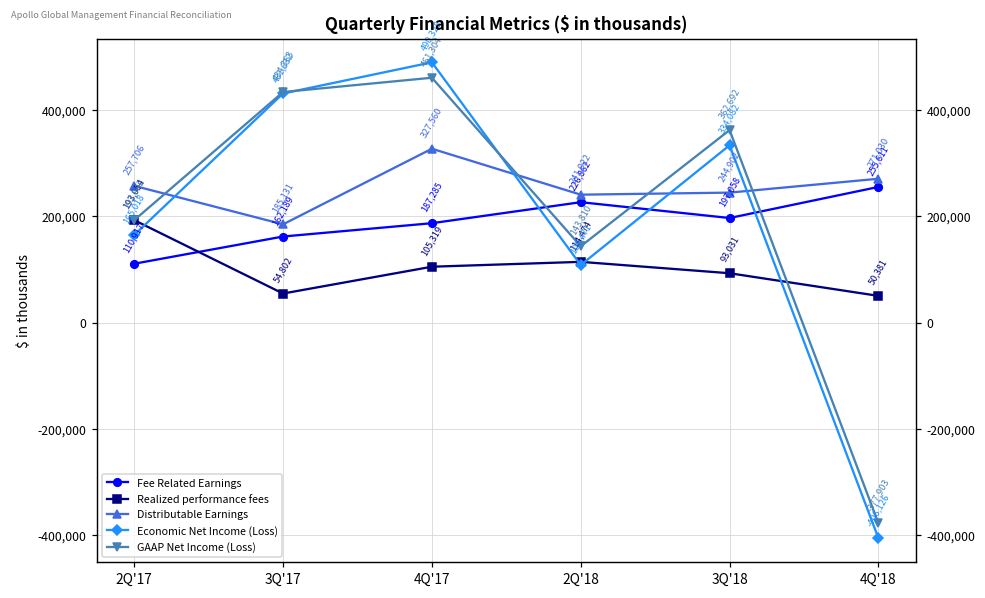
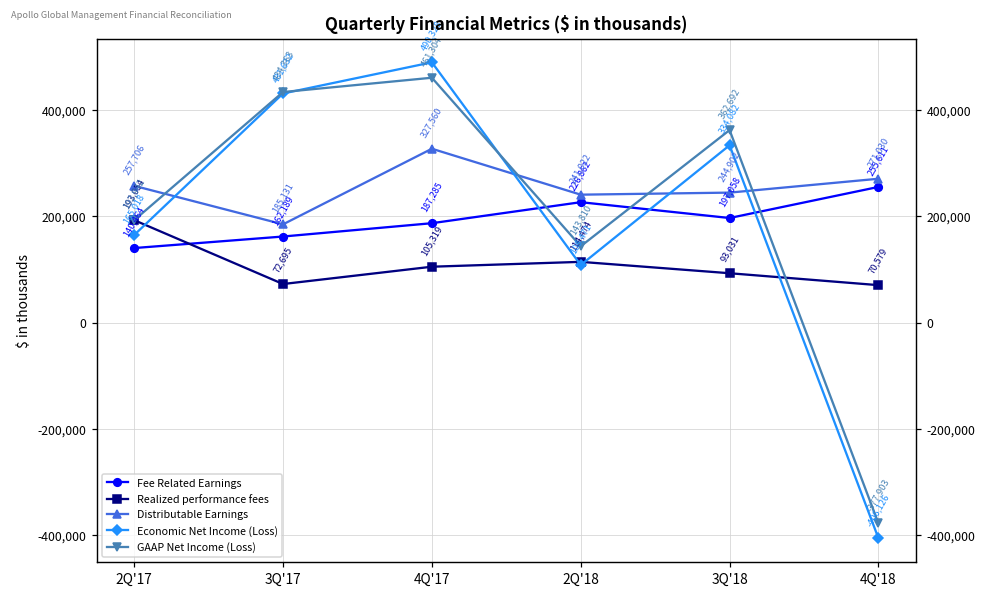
Fee Related Earnings, 2Q'17: 110,917 -> 140,464
Realized performance fees, 3Q'17: 54,802 -> 72,695
Realized performance fees, 4Q'18: 50,381 -> 70,579
